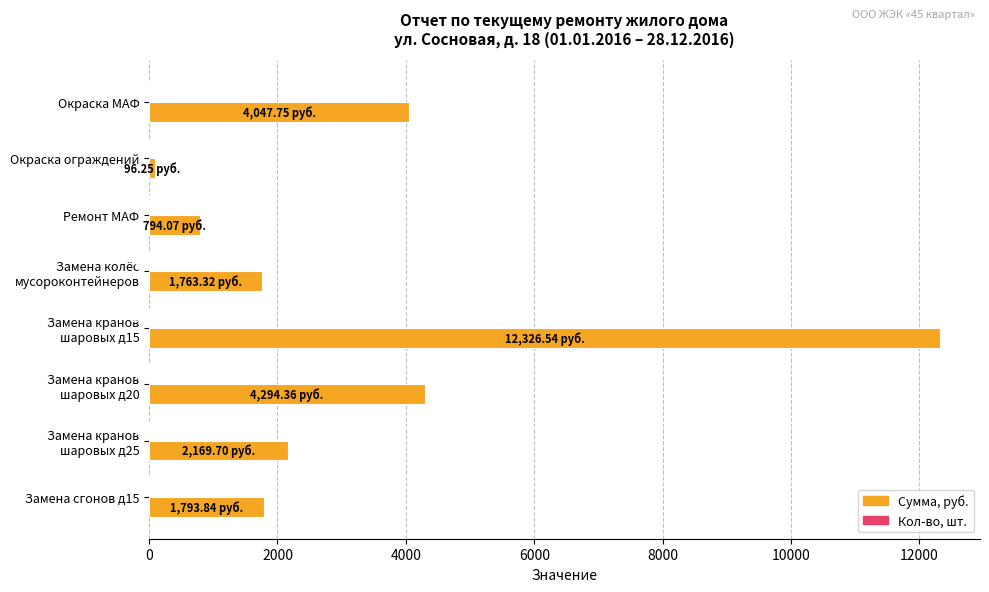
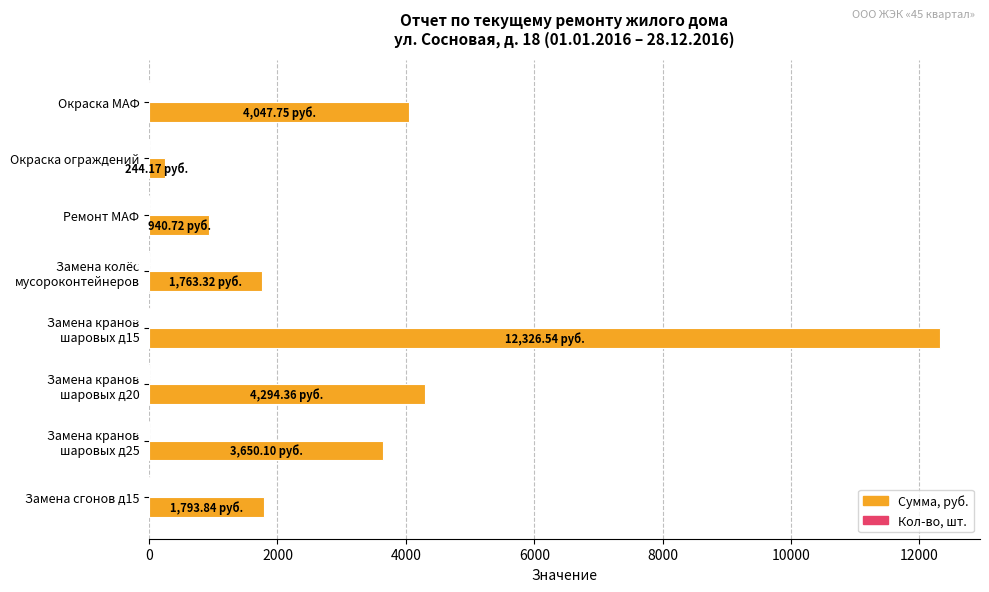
Сумма, руб., Окраска ограждений: 96.25 -> 244.17
Сумма, руб., Ремонт МАФ: 794.07 -> 940.72
Сумма, руб., Замена кранов шаровых д25: 2,169.70 -> 3,650.10
